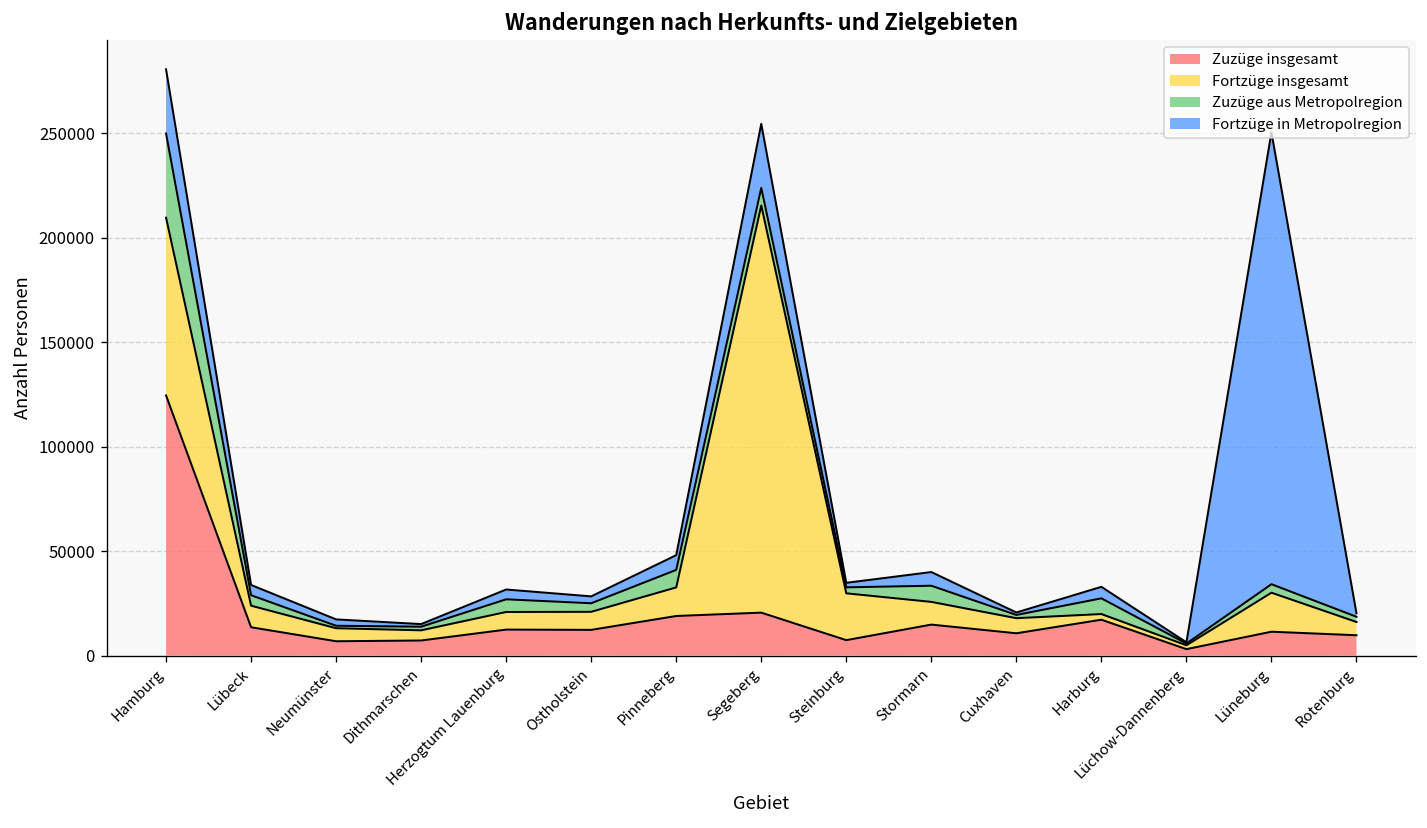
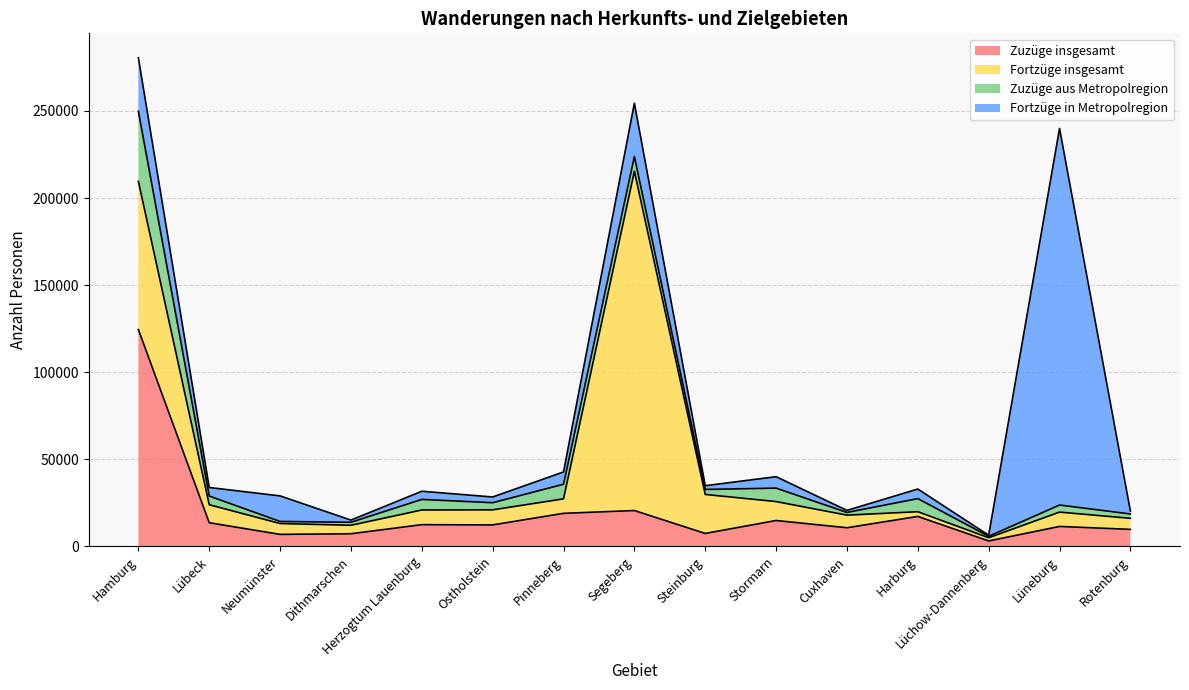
Fortzüge in Metropolregion, Neumünster: 3000 -> 15000
Fortzüge insgesamt, Pinneberg: 14000 -> 8000
Fortzüge insgesamt, Lüneburg: 19000 -> 8000
